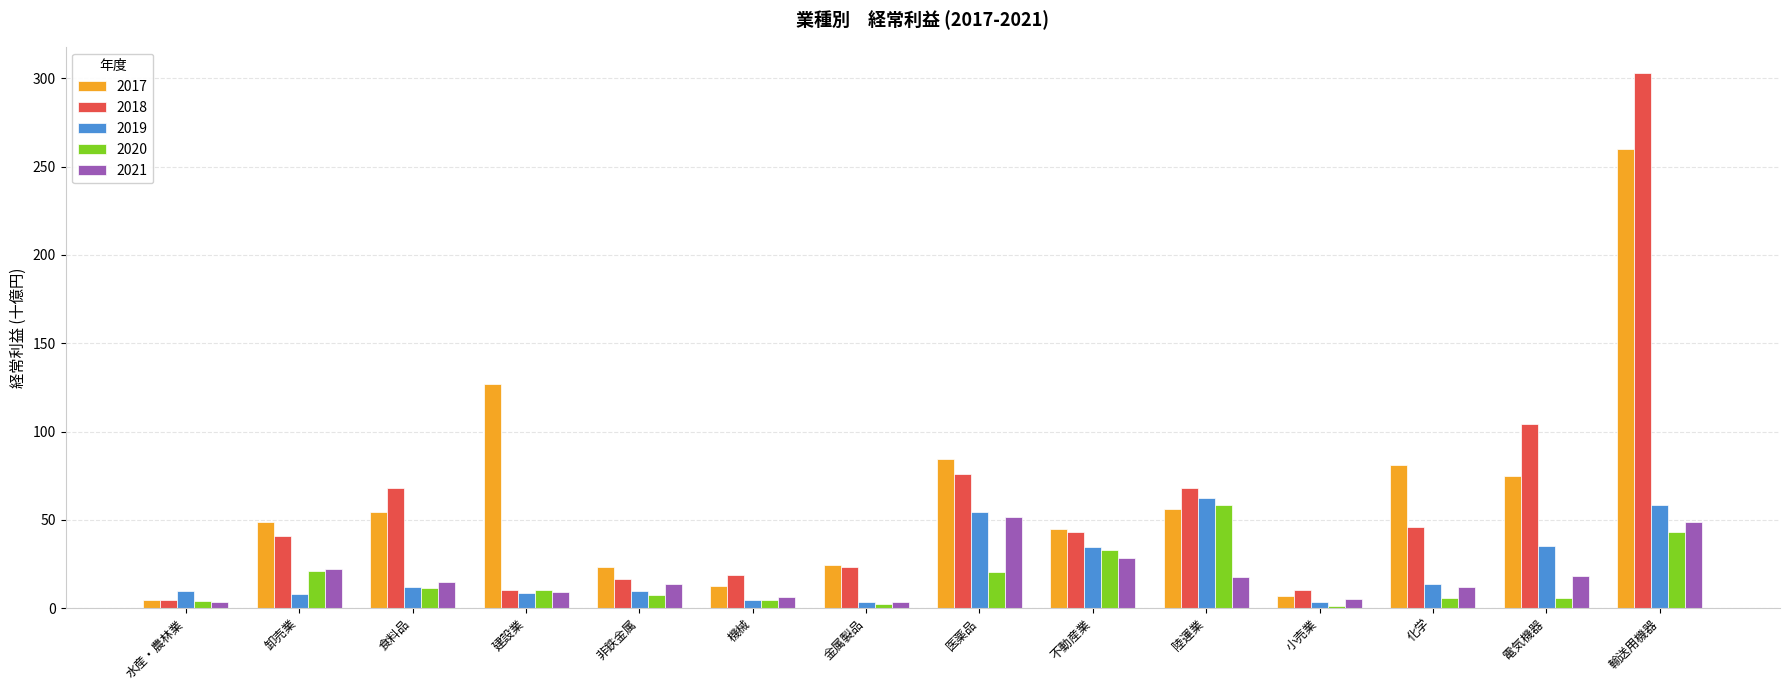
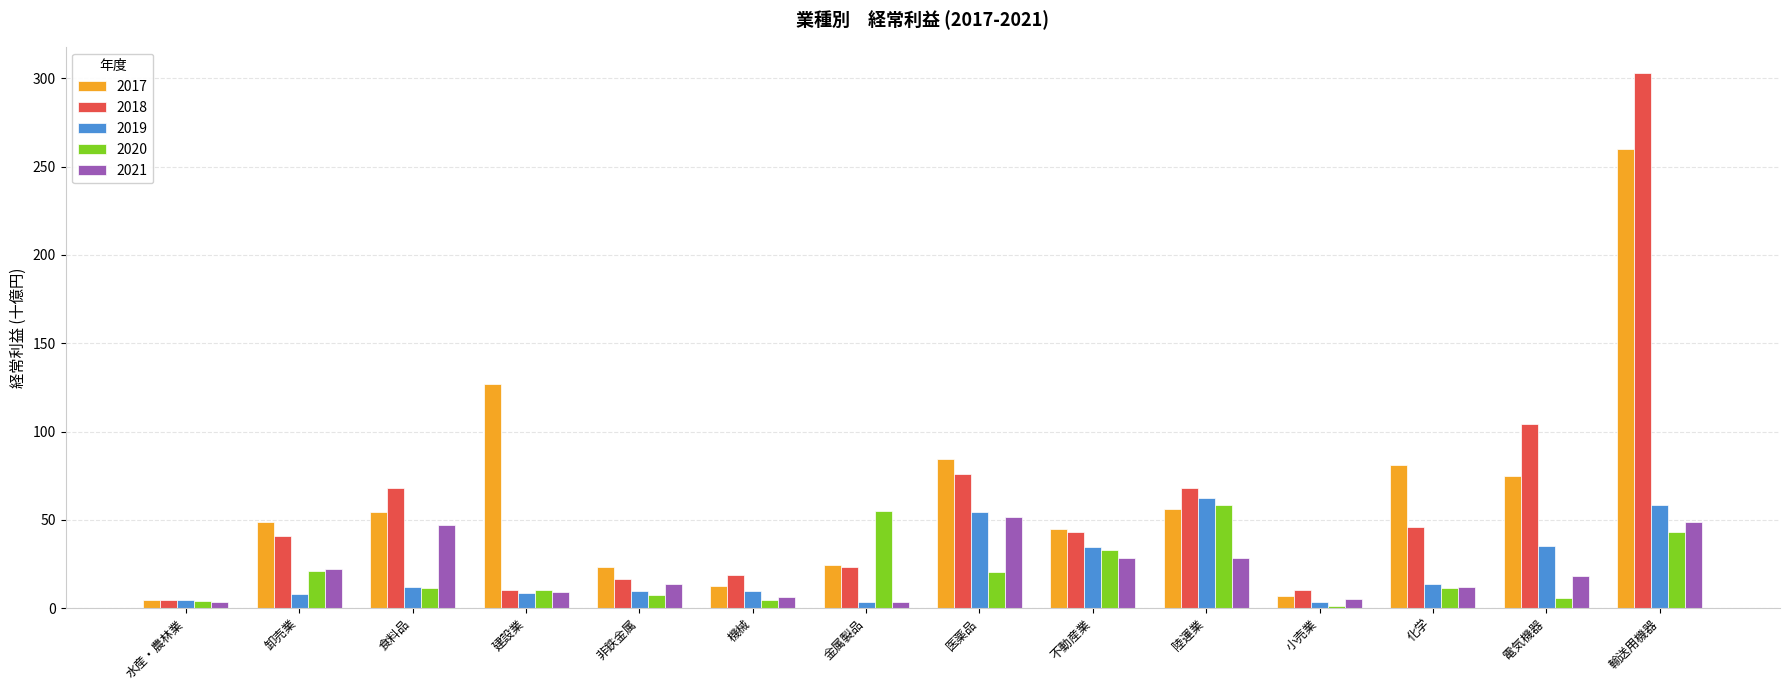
2019, 水産・農林業: 10 -> 4
2021, 食料品: 15 -> 47
2019, 機械: 5 -> 10
2020, 金属製品: 2 -> 55
2021, 陸運業: 18 -> 28
2020, 化学: 6 -> 11
